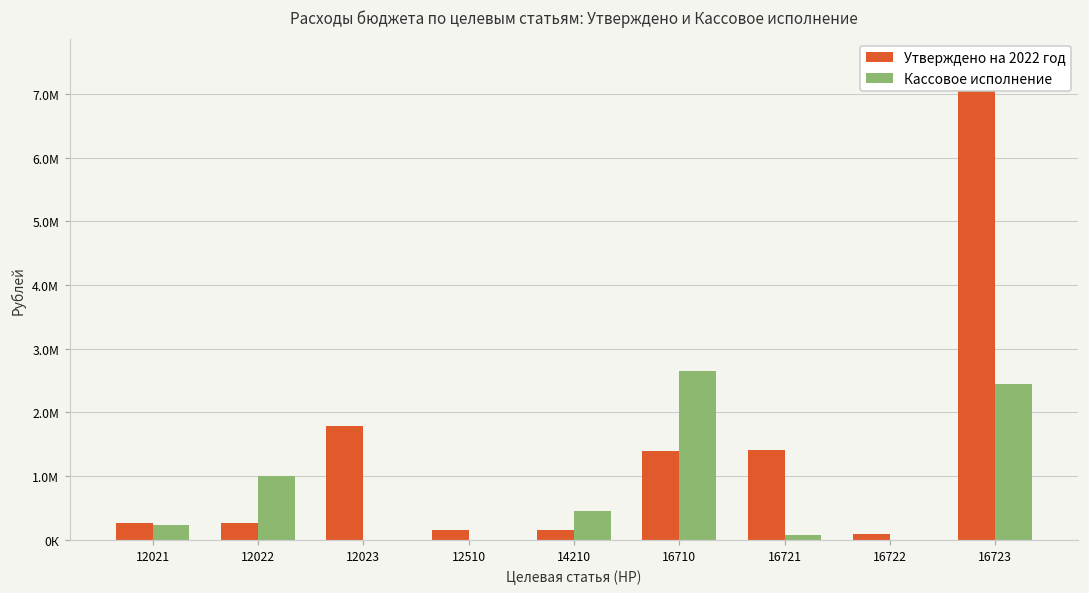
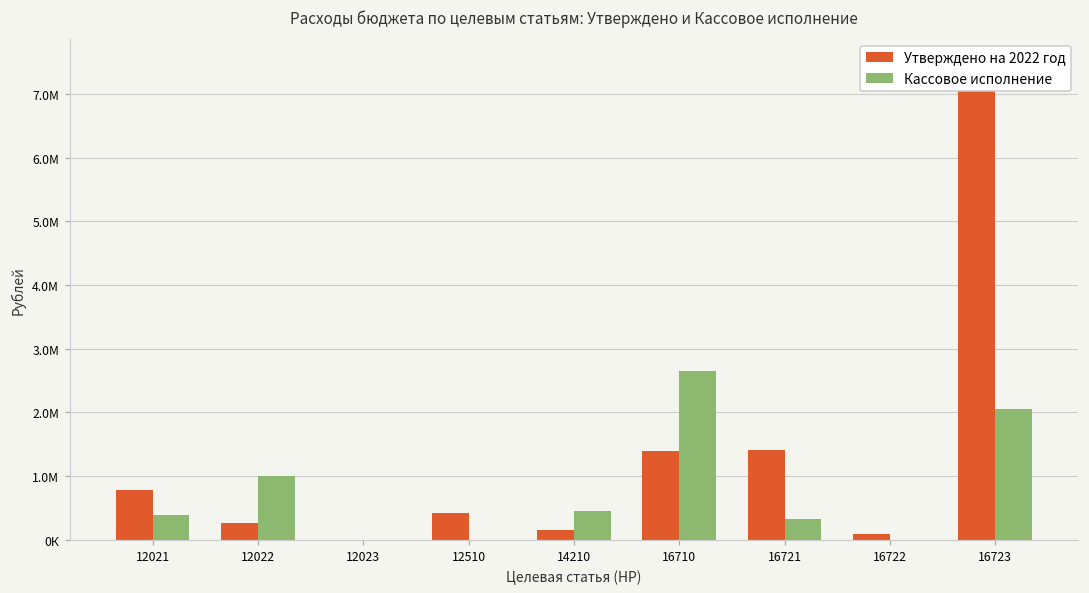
Утверждено на 2022 год, 12021: 0.3М -> 0.8М
Кассовое исполнение, 12021: 0.2М -> 0.4М
Утверждено на 2022 год, 12023: 1.8М -> 0.0М
Утверждено на 2022 год, 12510: 0.1М -> 0.4М
Кассовое исполнение, 16721: 0.1М -> 0.3М
Кассовое исполнение, 16723: 2.4М -> 2.0М
